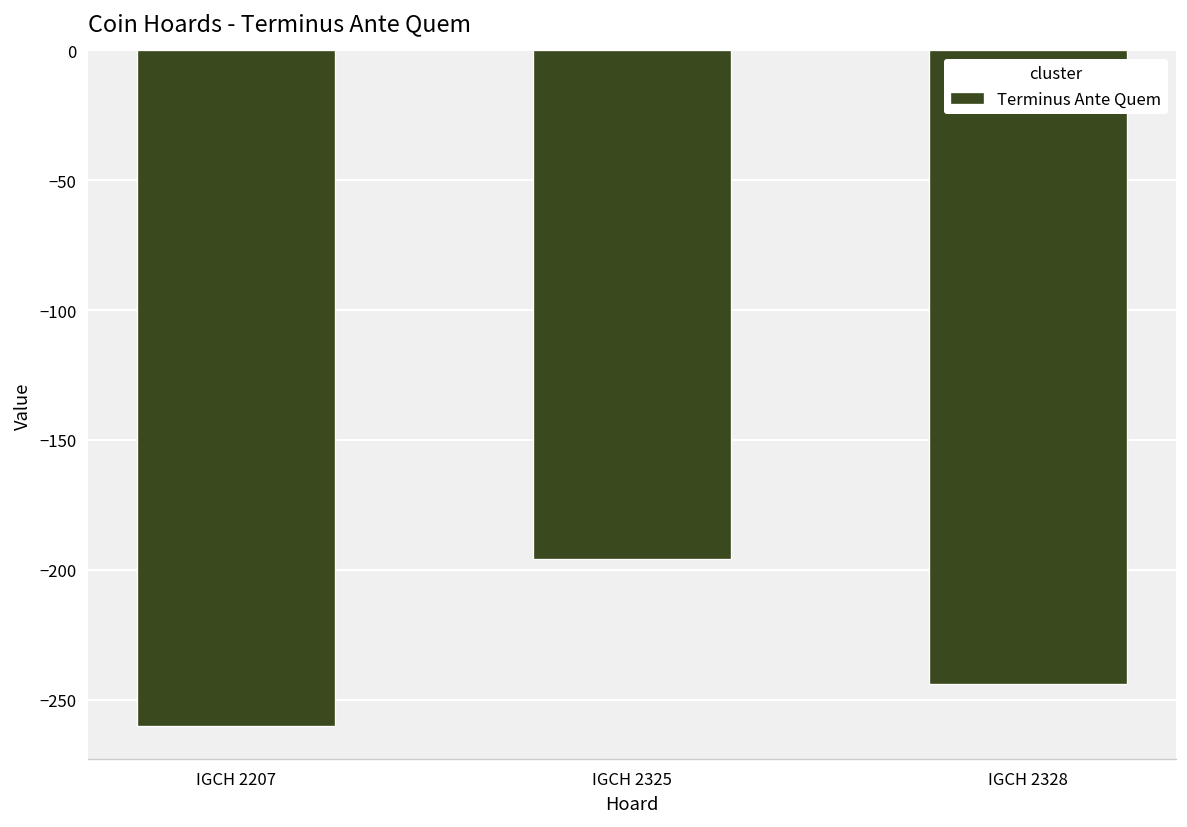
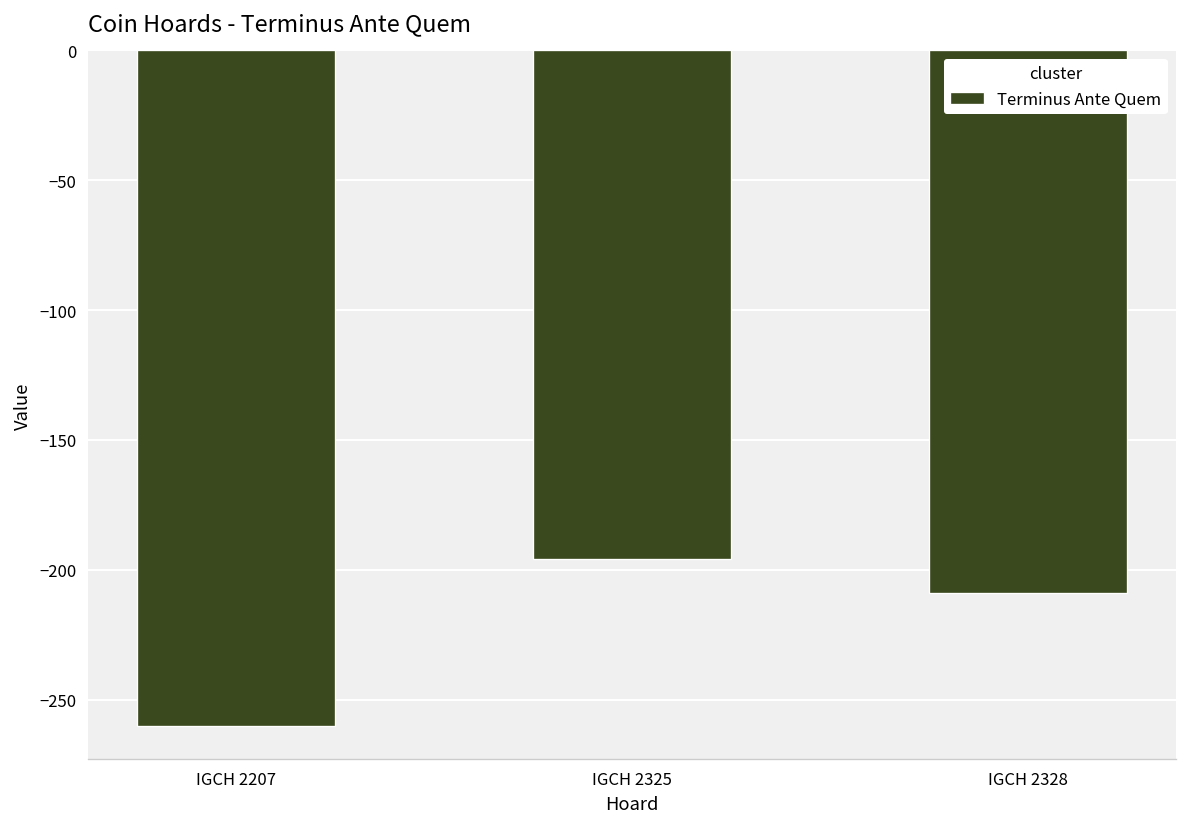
IGCH 2328: -244 -> -209
